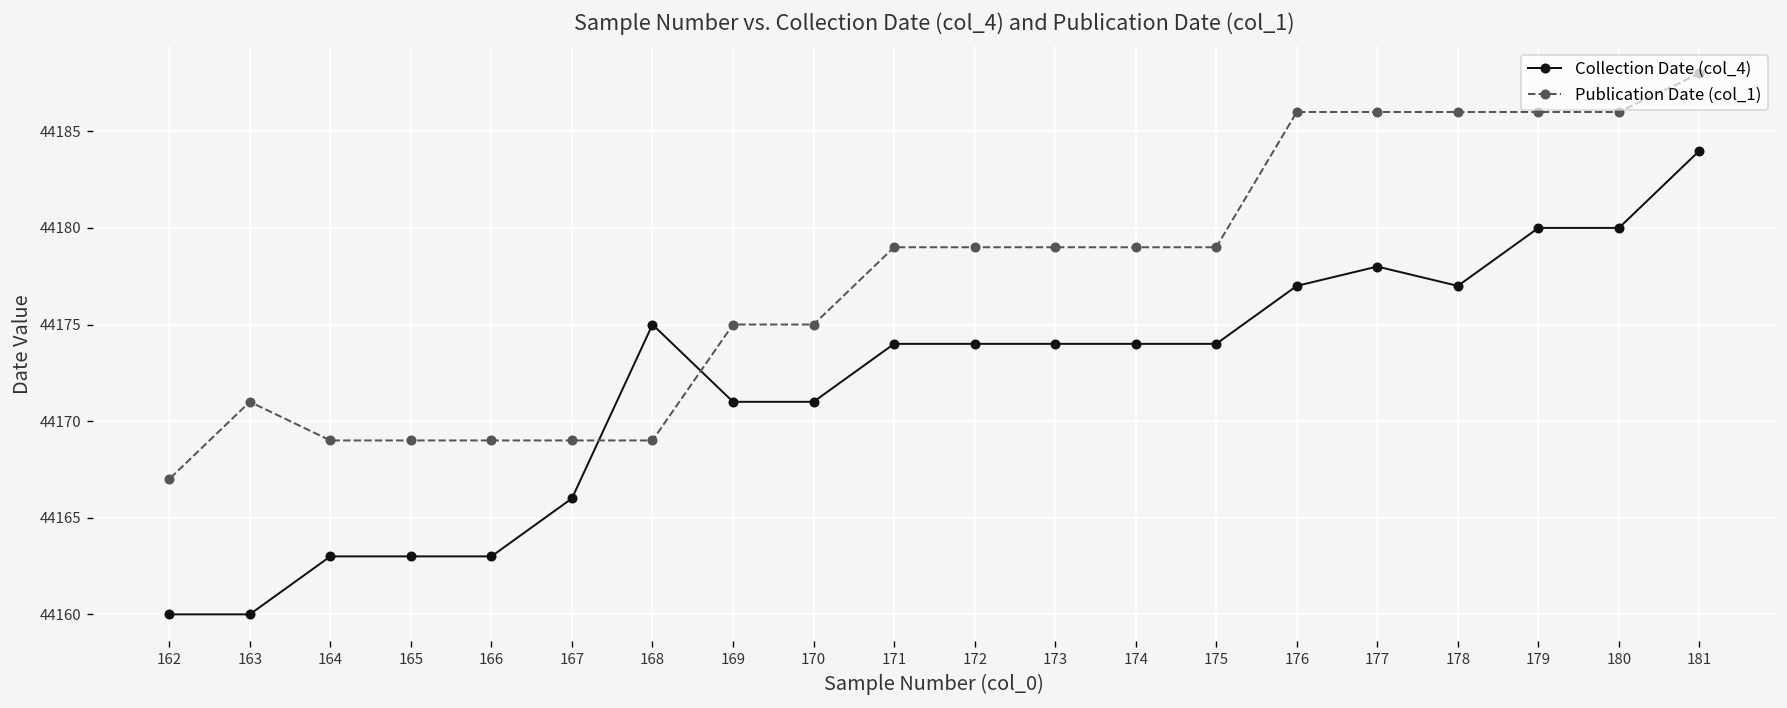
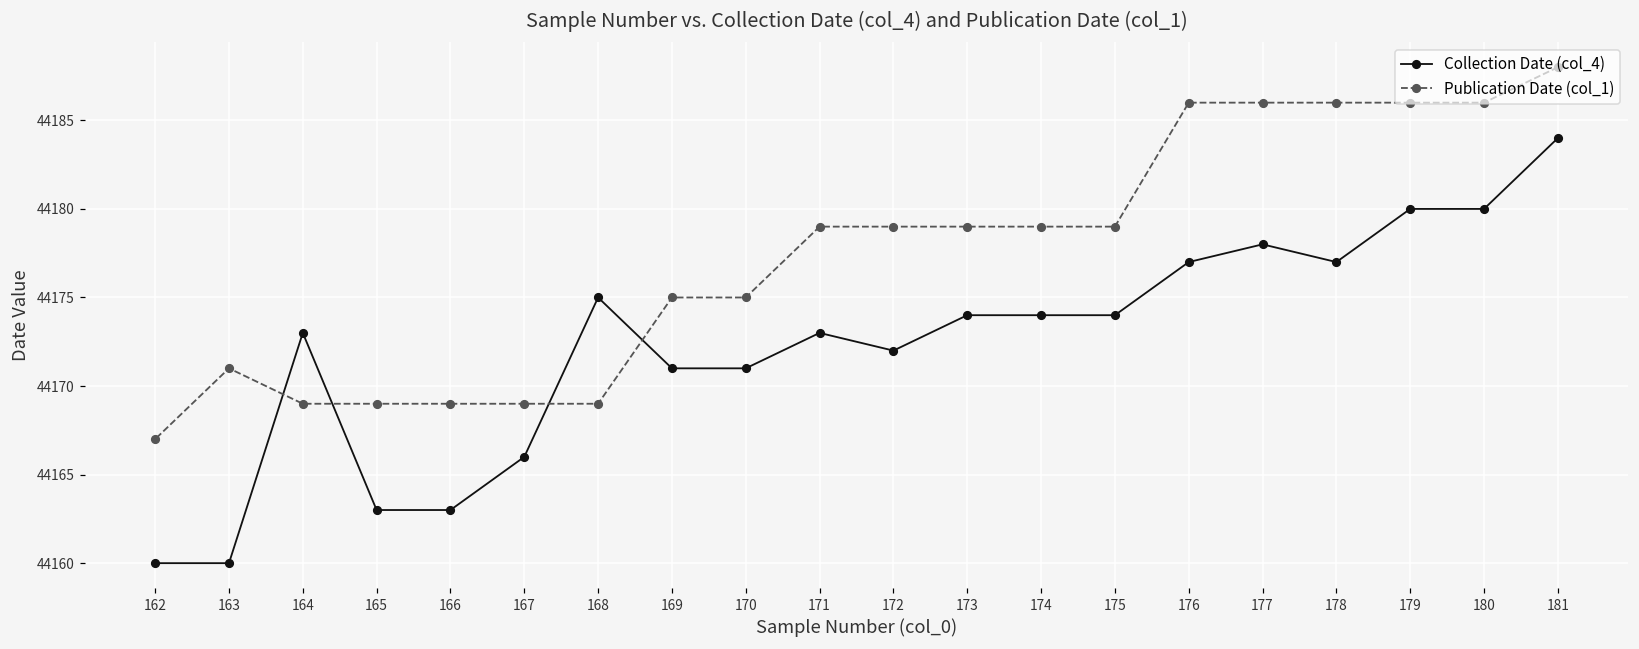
Collection Date (col_4), 164: 44163 -> 44173
Collection Date (col_4), 171: 44174 -> 44173
Collection Date (col_4), 172: 44174 -> 44172
